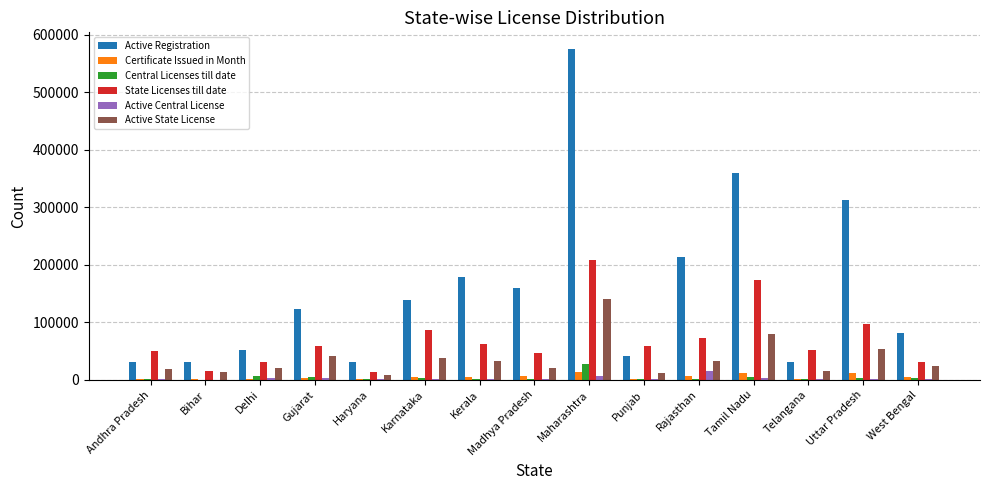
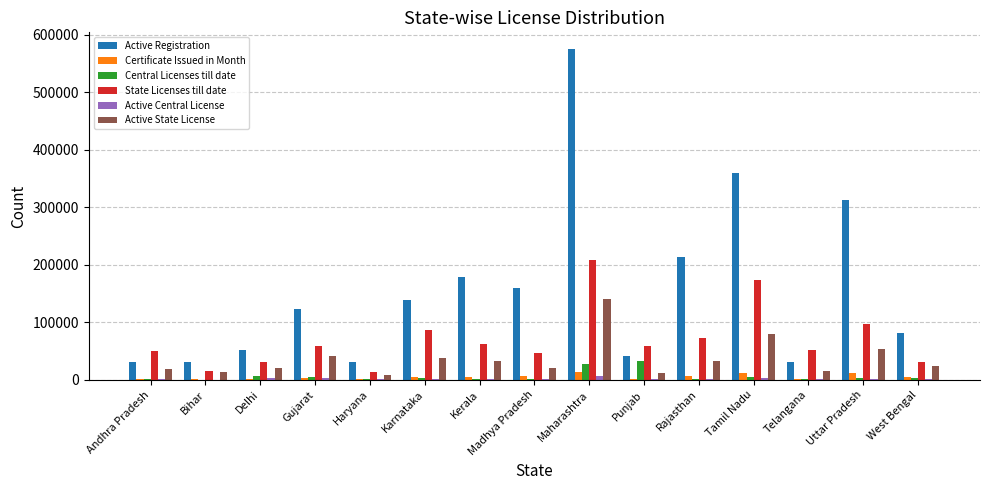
Central Licenses till date, Punjab: 0 -> 30000
Active Central License, Rajasthan: 20000 -> 0
